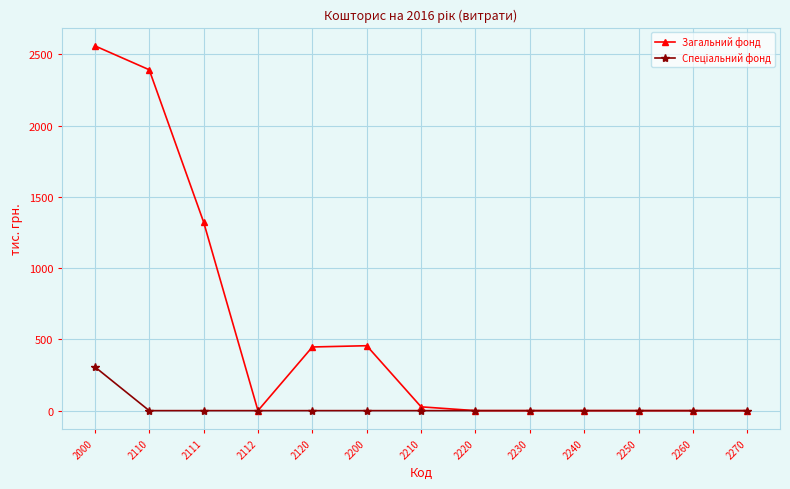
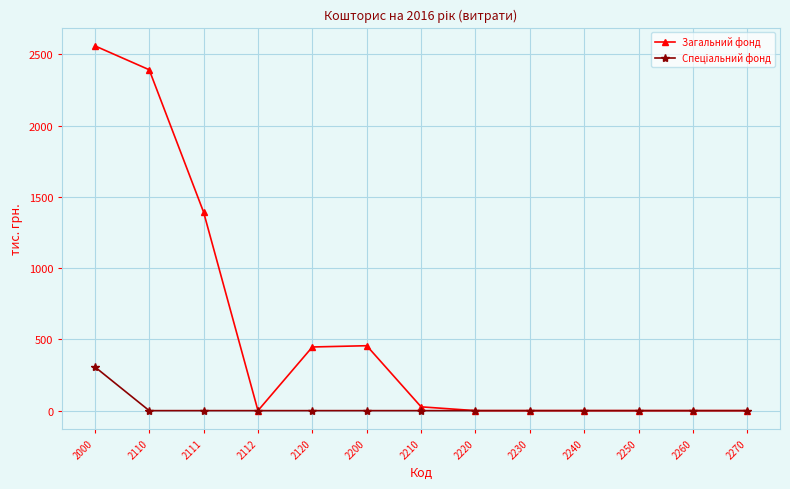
Загальний фонд, 2111: 1320 -> 1390
